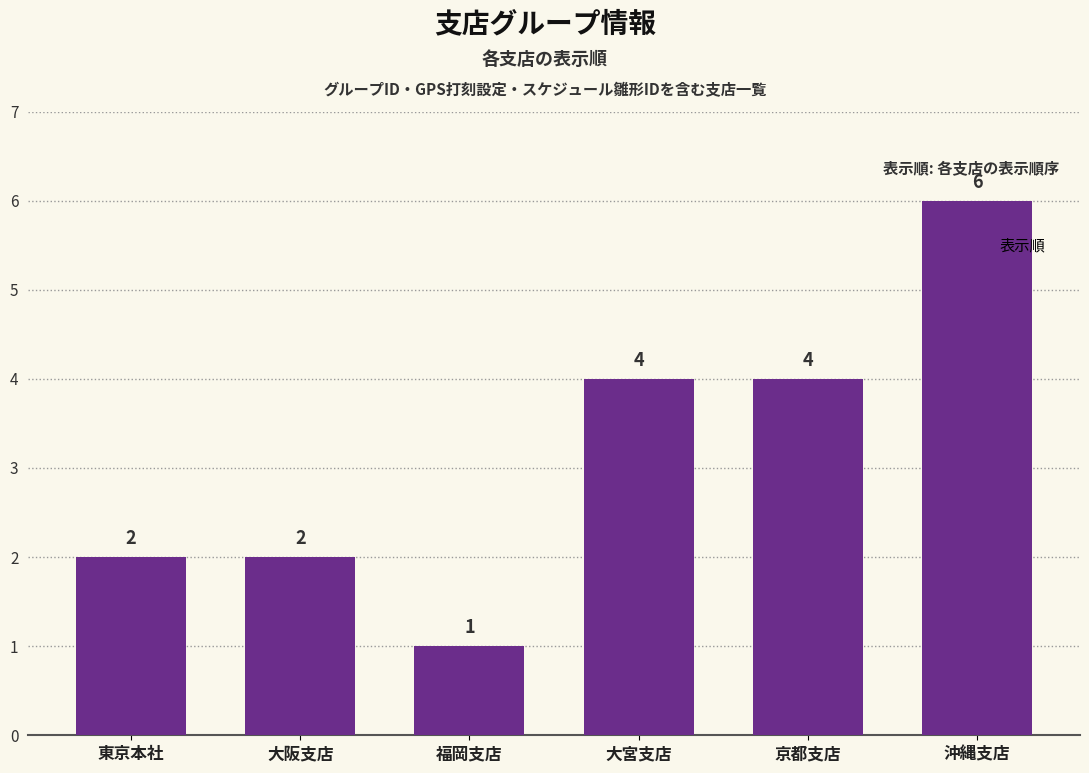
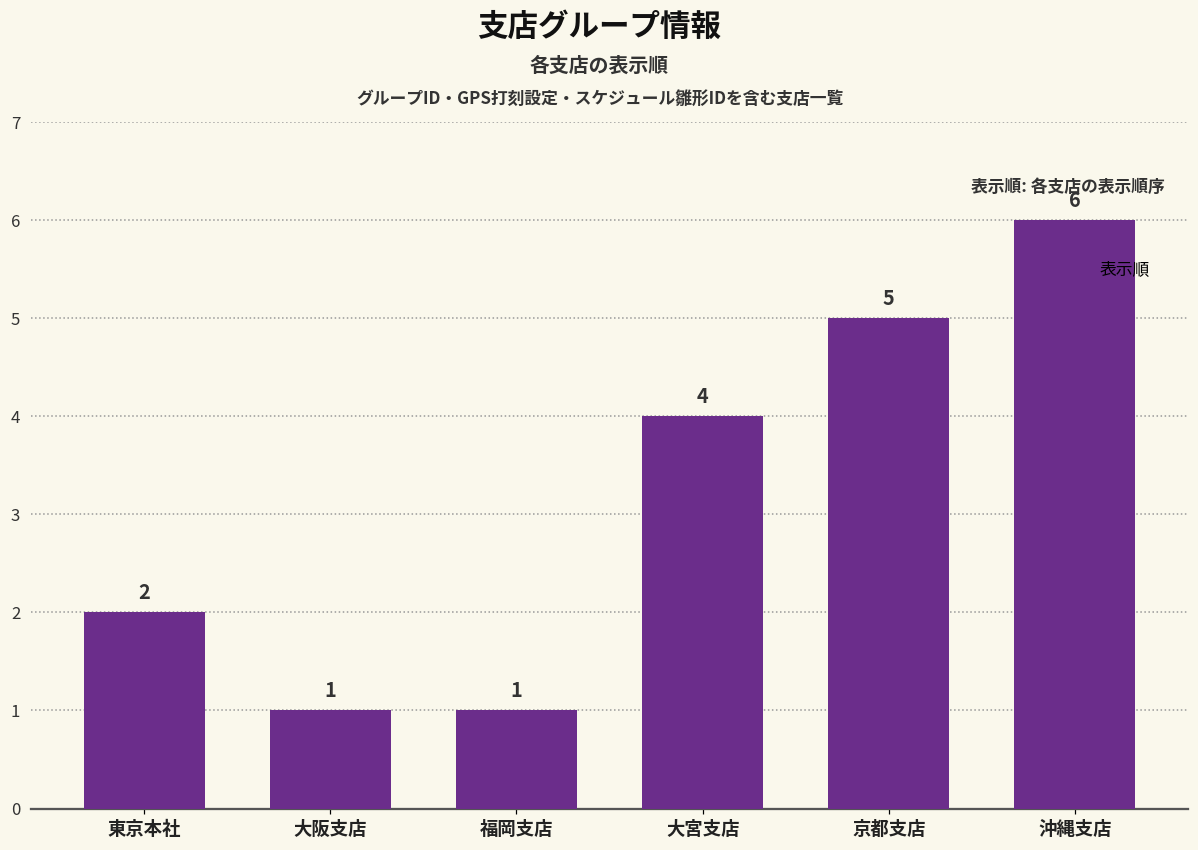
大阪支店: 2 -> 1
京都支店: 4 -> 5
